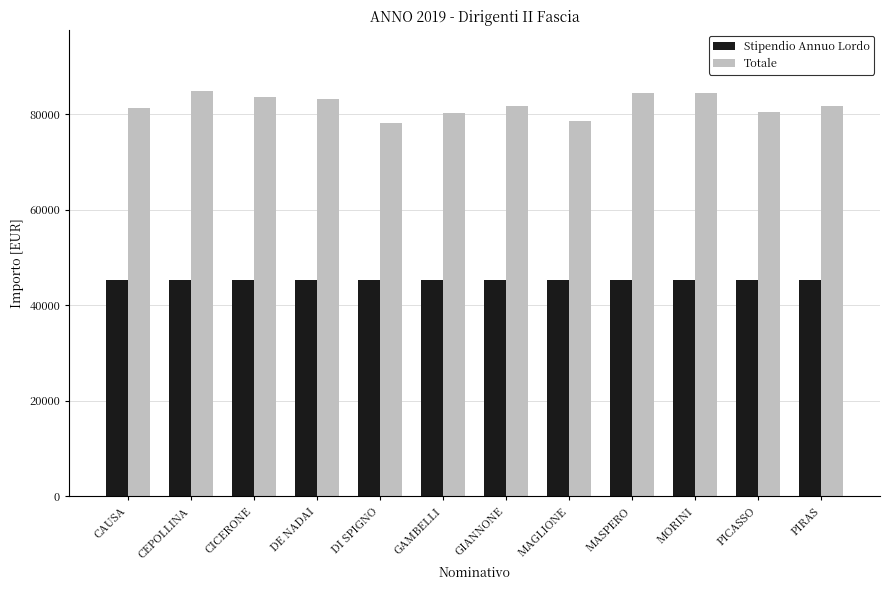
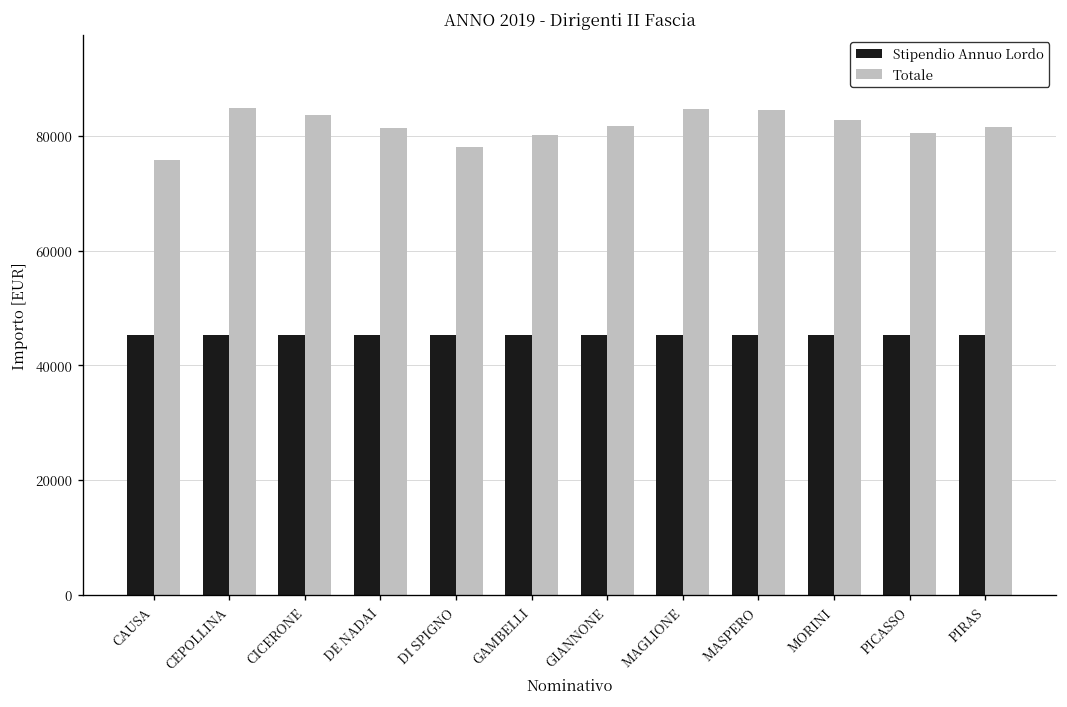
Totale, CAUSA: 81000 -> 76000
Totale, DE NADAI: 83000 -> 81000
Totale, MAGLIONE: 79000 -> 85000
Totale, MORINI: 84000 -> 83000
